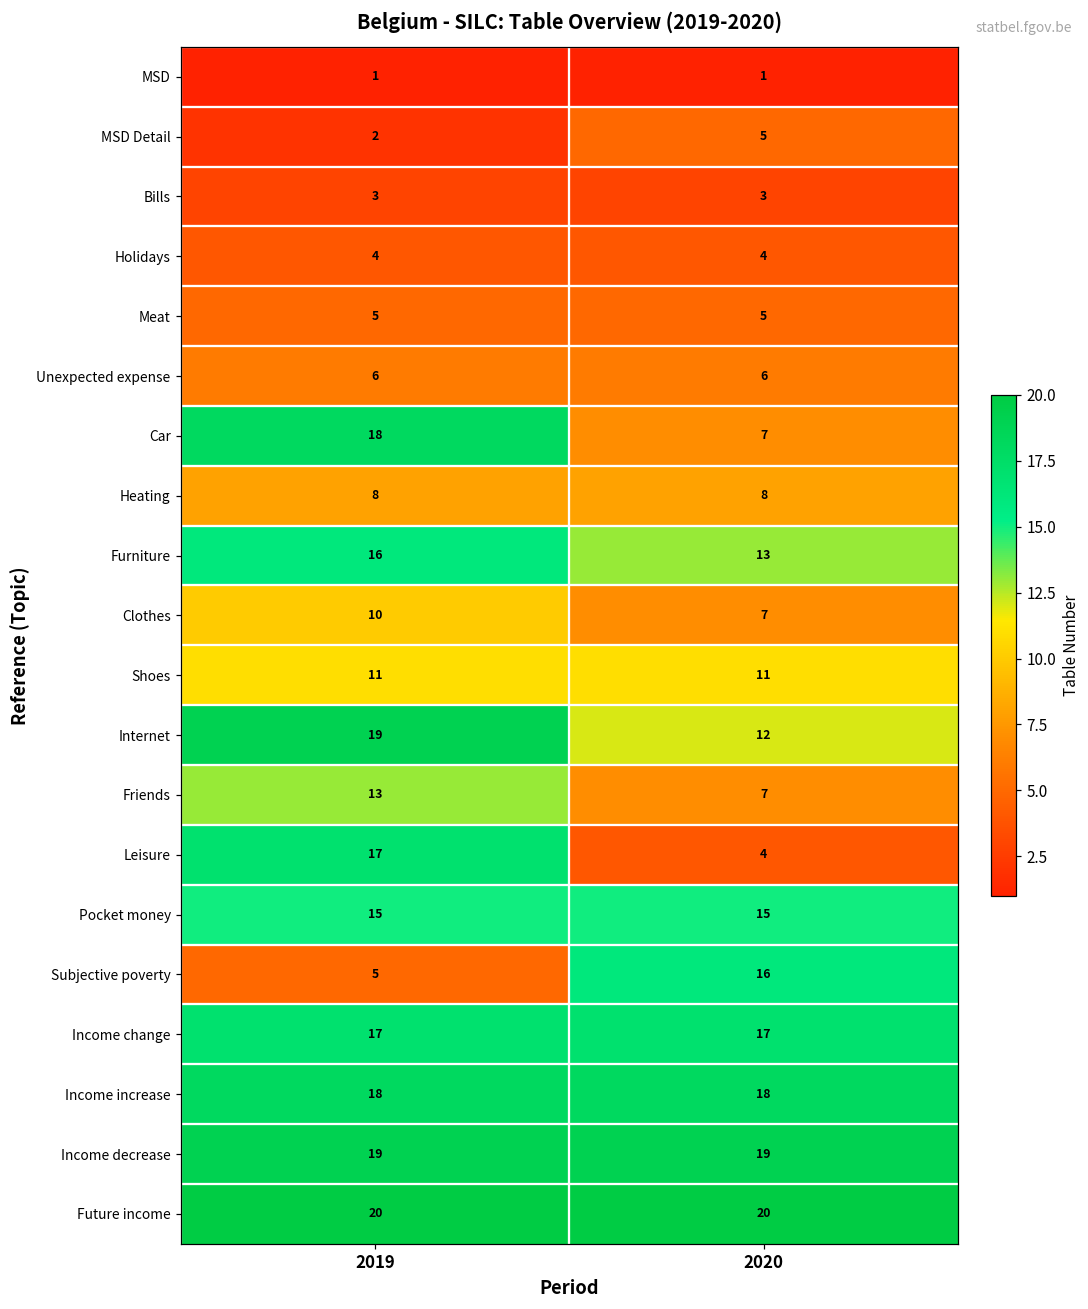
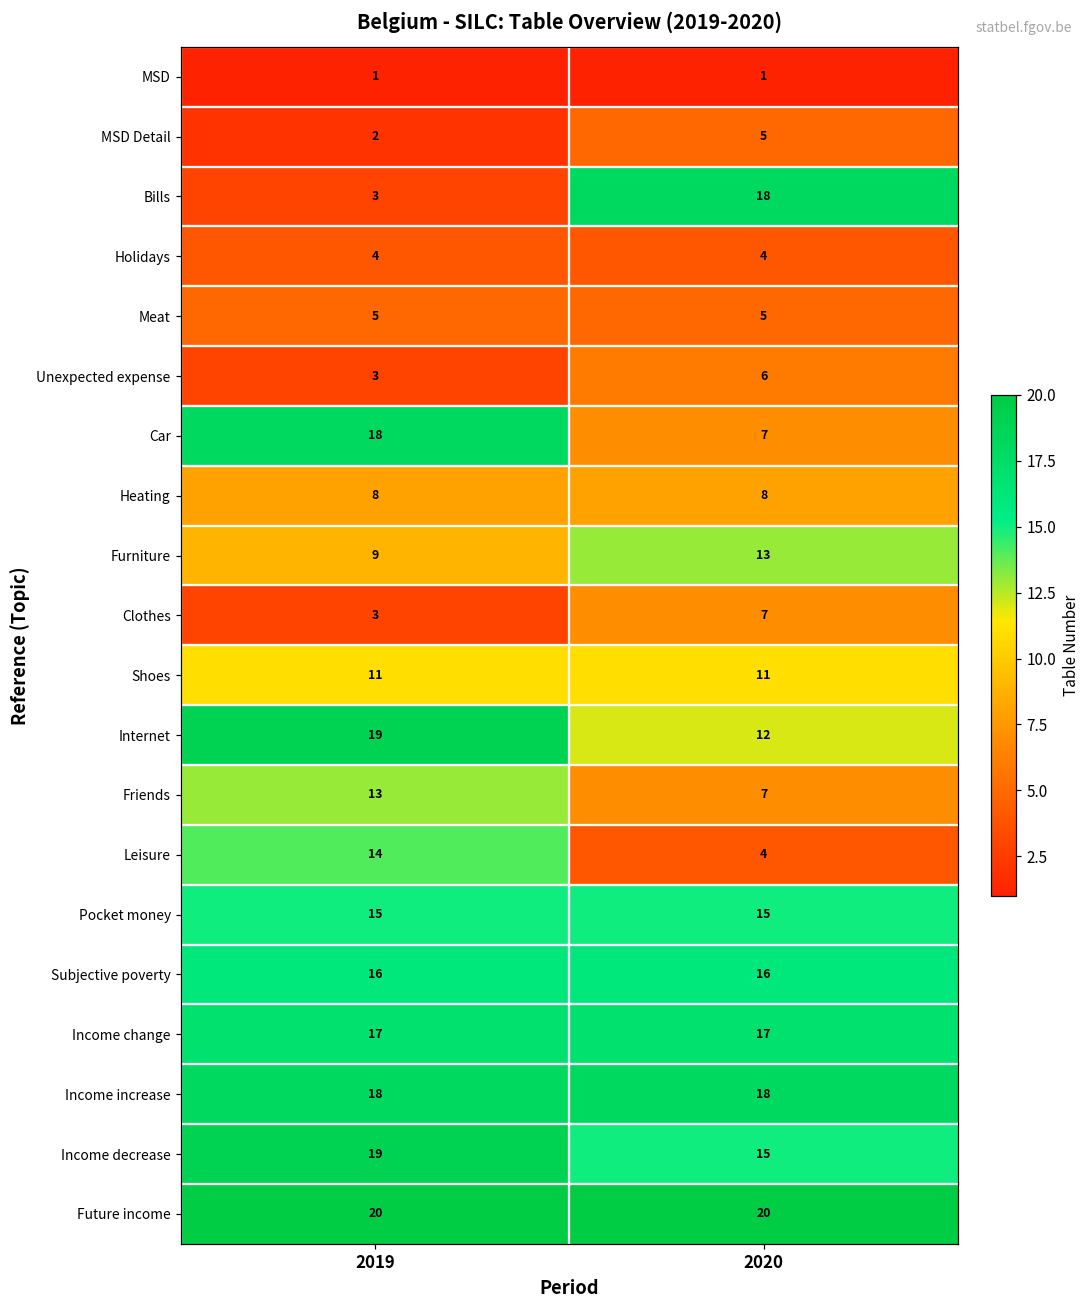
Bills, 2020: 3 -> 18
Unexpected expense, 2019: 6 -> 3
Furniture, 2019: 16 -> 9
Clothes, 2019: 10 -> 3
Leisure, 2019: 17 -> 14
Subjective poverty, 2019: 5 -> 16
Income decrease, 2020: 19 -> 15
